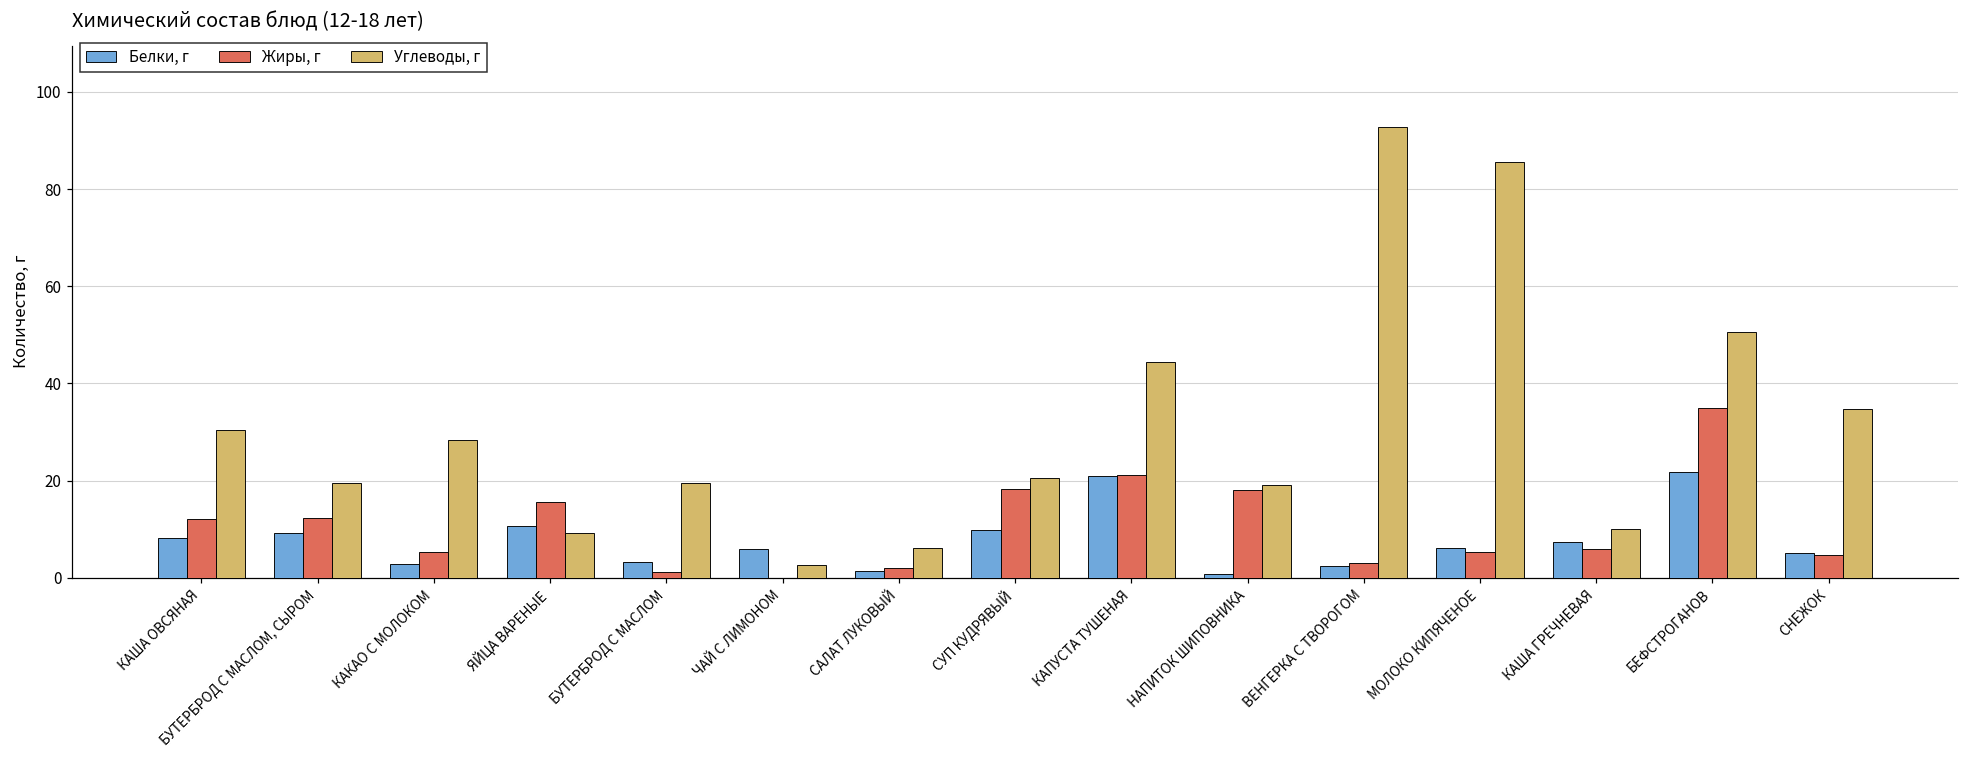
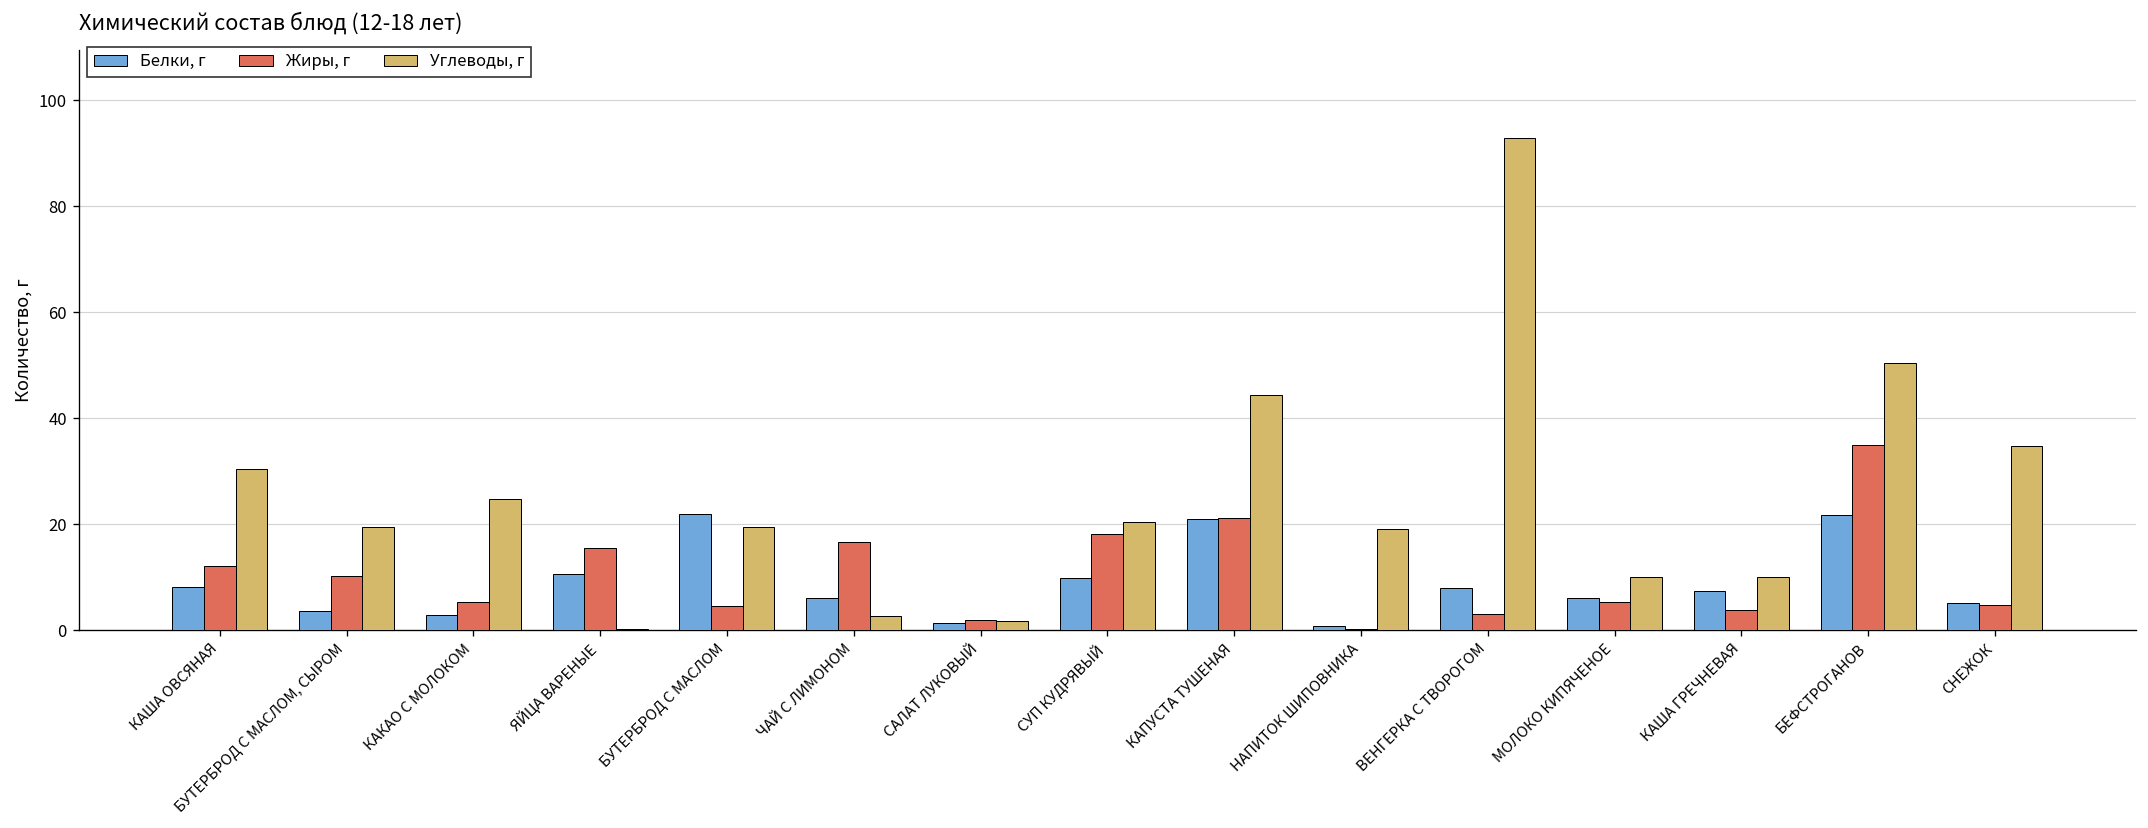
Белки, г, БУТЕРБРОД С МАСЛОМ, СЫРОМ: 9 -> 4
Жиры, г, БУТЕРБРОД С МАСЛОМ, СЫРОМ: 12 -> 10
Углеводы, г, КАКАО С МОЛОКОМ: 28 -> 25
Углеводы, г, ЯЙЦА ВАРЕНЫЕ: 9 -> 0
Белки, г, БУТЕРБРОД С МАСЛОМ: 3 -> 22
Жиры, г, БУТЕРБРОД С МАСЛОМ: 1 -> 5
Жиры, г, ЧАЙ С ЛИМОНОМ: 0 -> 17
Углеводы, г, САЛАТ ЛУКОВЫЙ: 6 -> 2
Жиры, г, НАПИТОК ШИПОВНИКА: 18 -> 0
Белки, г, ВЕНГЕРКА С ТВОРОГОМ: 2 -> 8
Углеводы, г, МОЛОКО КИПЯЧЕНОЕ: 86 -> 10
Жиры, г, КАША ГРЕЧНЕВАЯ: 6 -> 4
